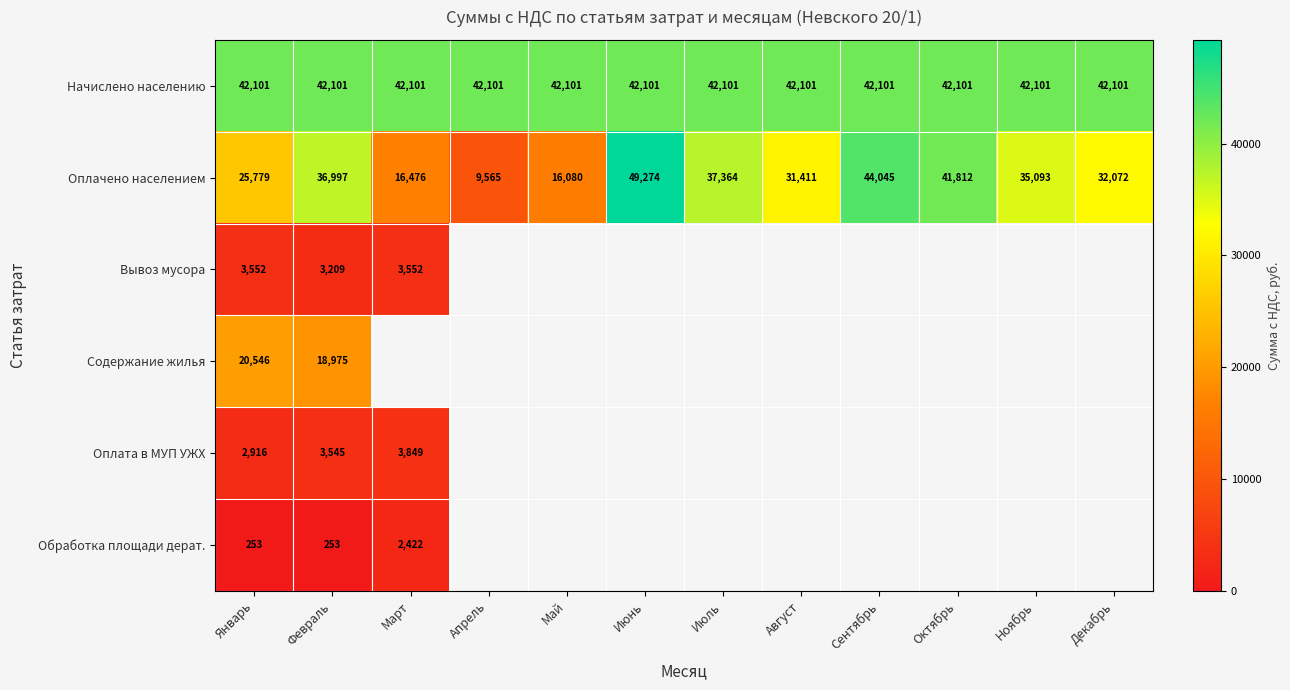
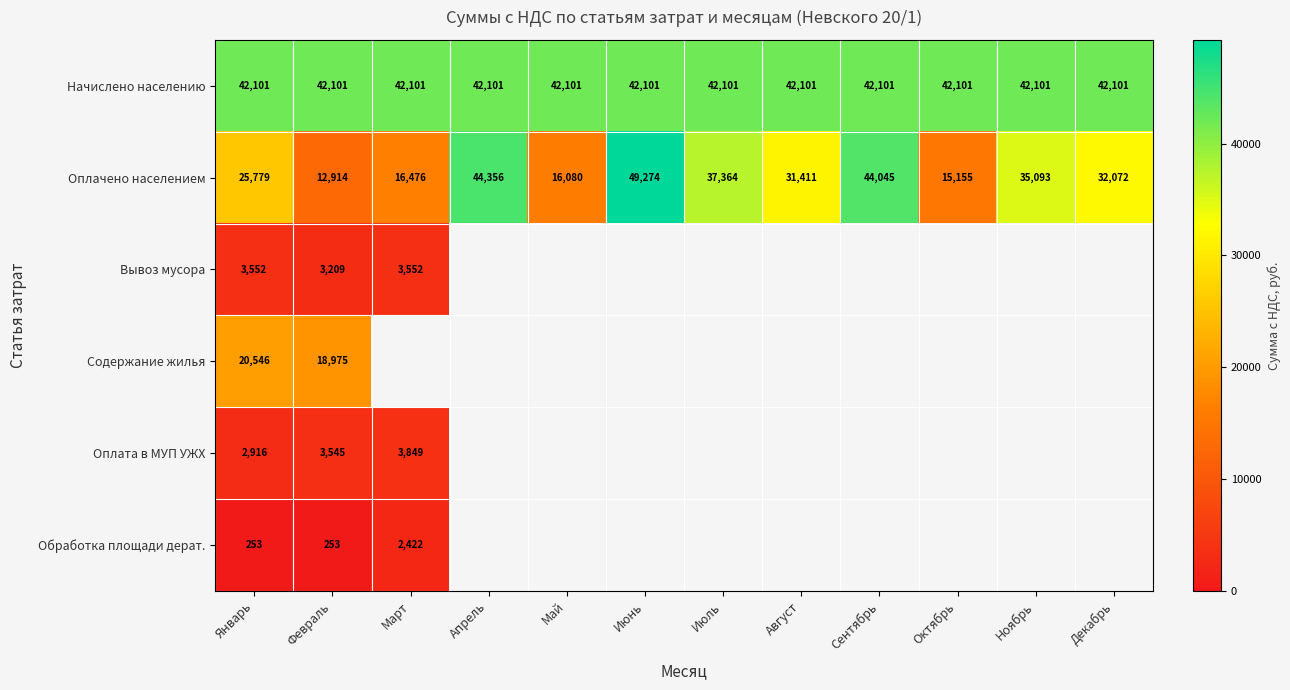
Оплачено населением, Февраль: 36,997 -> 12,914
Оплачено населением, Апрель: 9,565 -> 44,356
Оплачено населением, Октябрь: 41,812 -> 15,155
